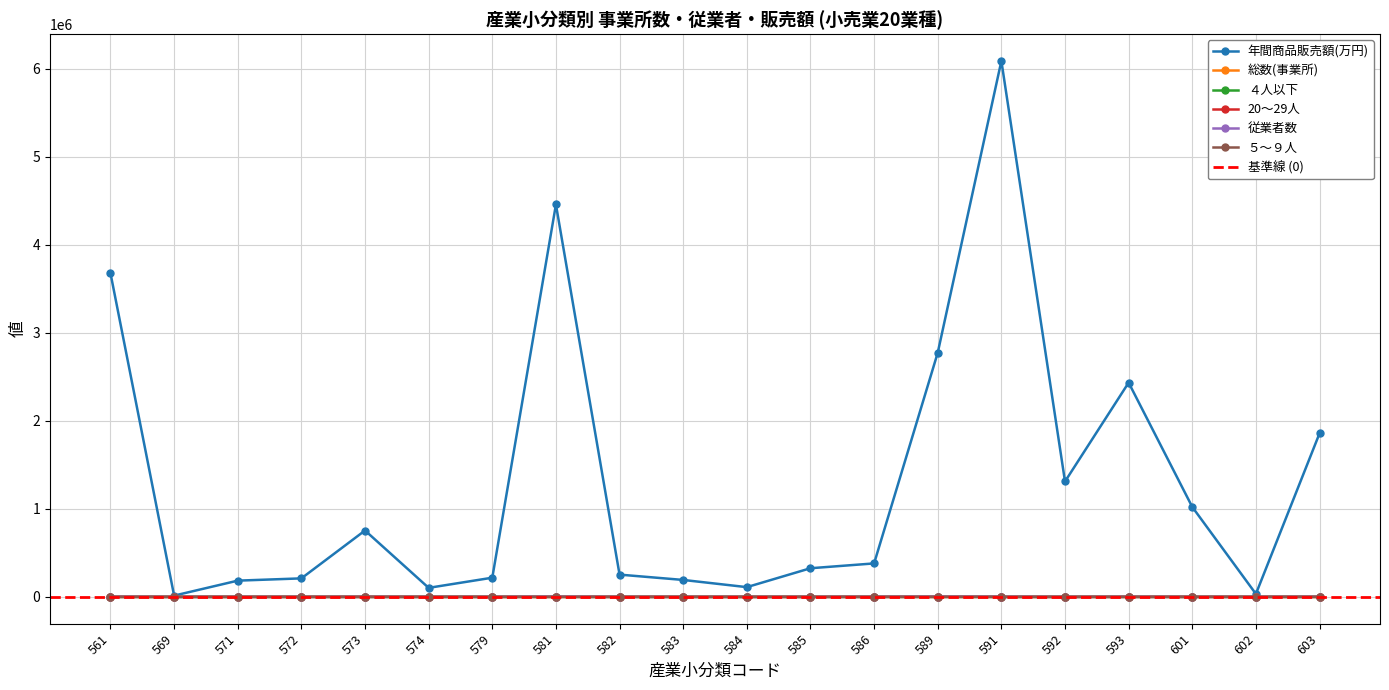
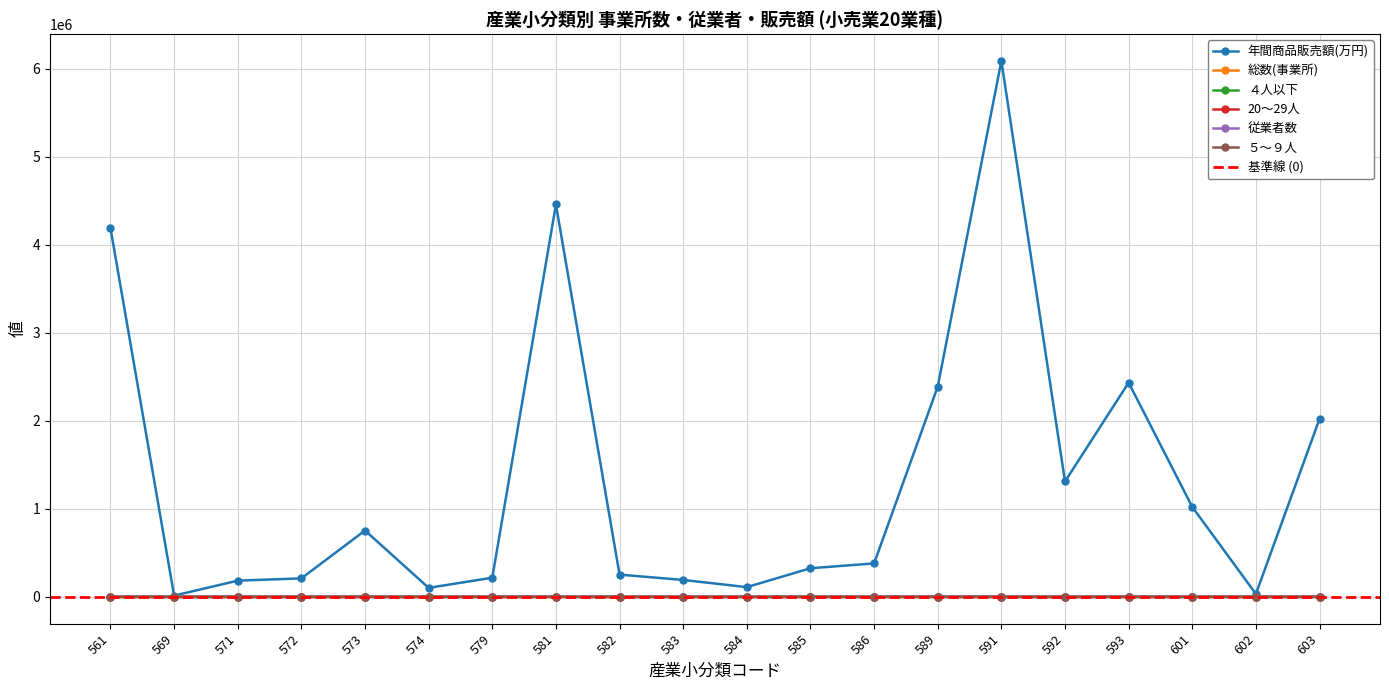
年間商品販売額(万円), 561: 3700000 -> 4200000
年間商品販売額(万円), 589: 2800000 -> 2400000
年間商品販売額(万円), 603: 1900000 -> 2000000
